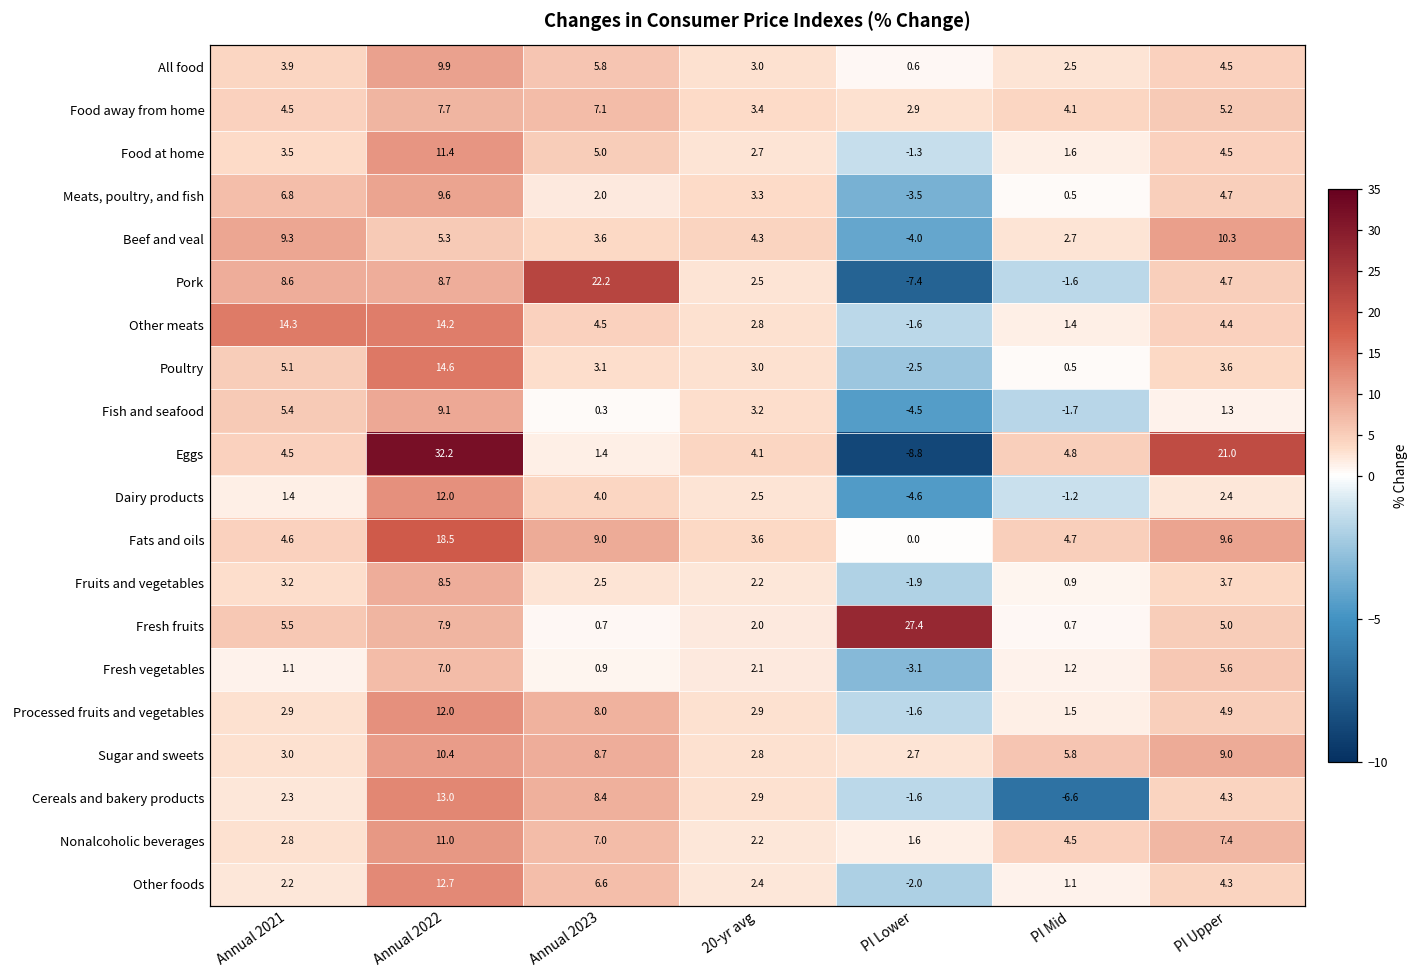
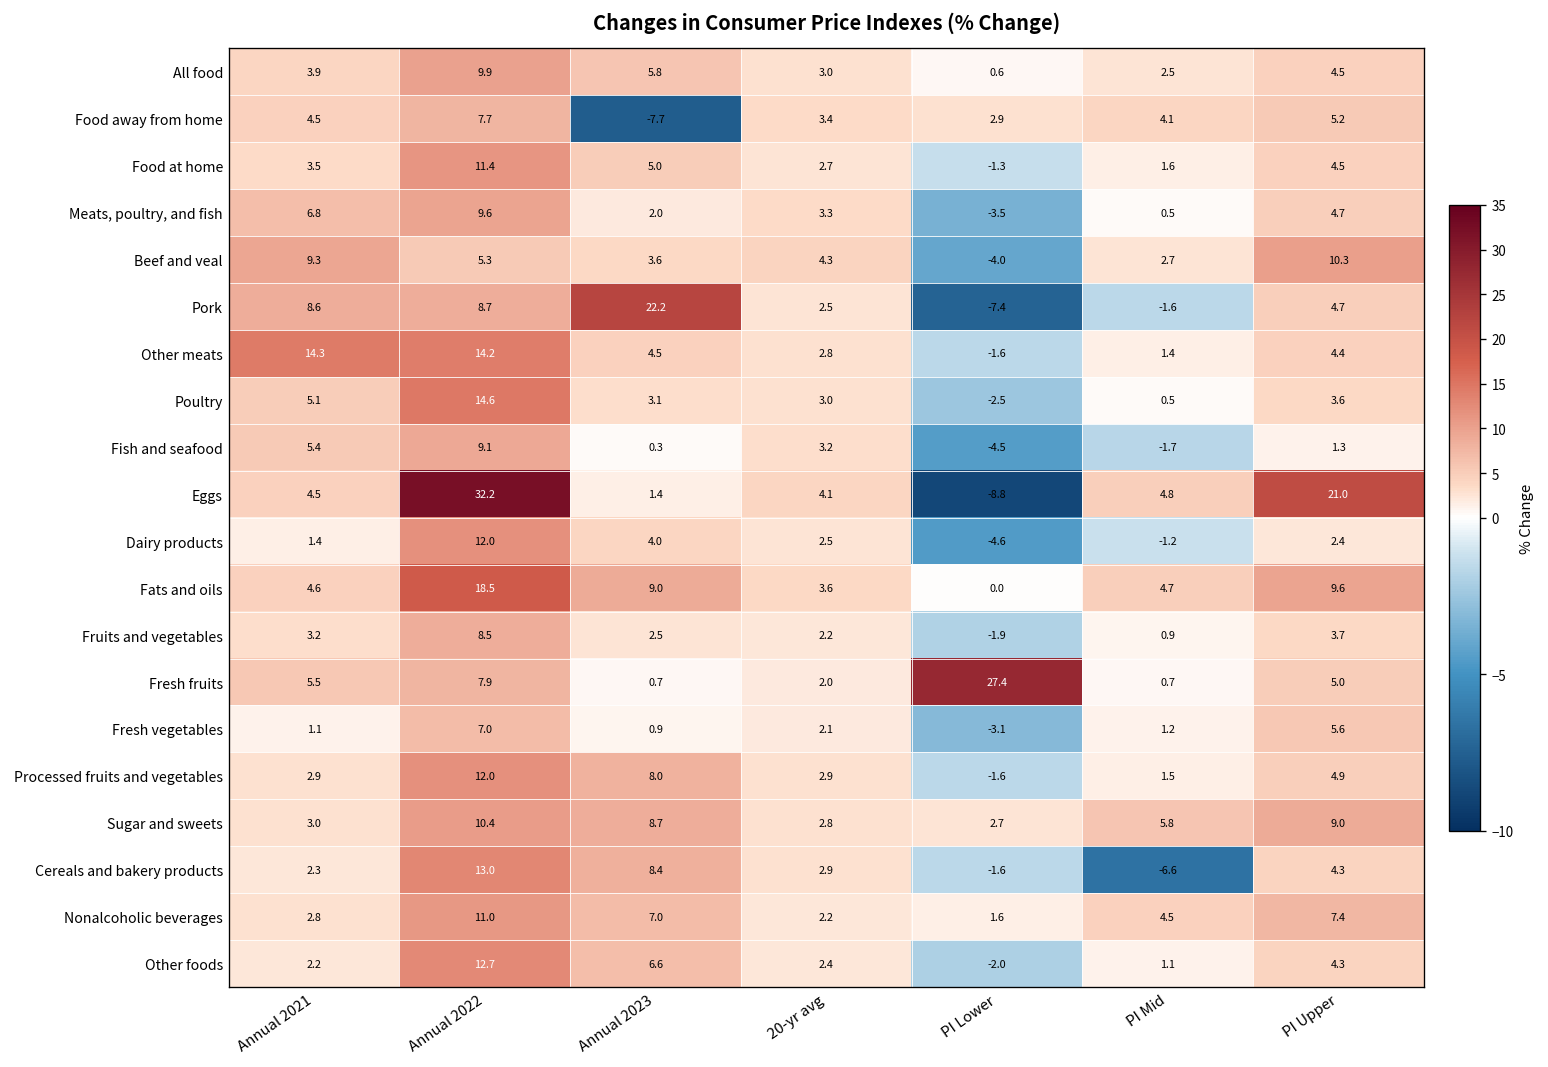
Food away from home, Annual 2023: 7.1 -> -7.7
